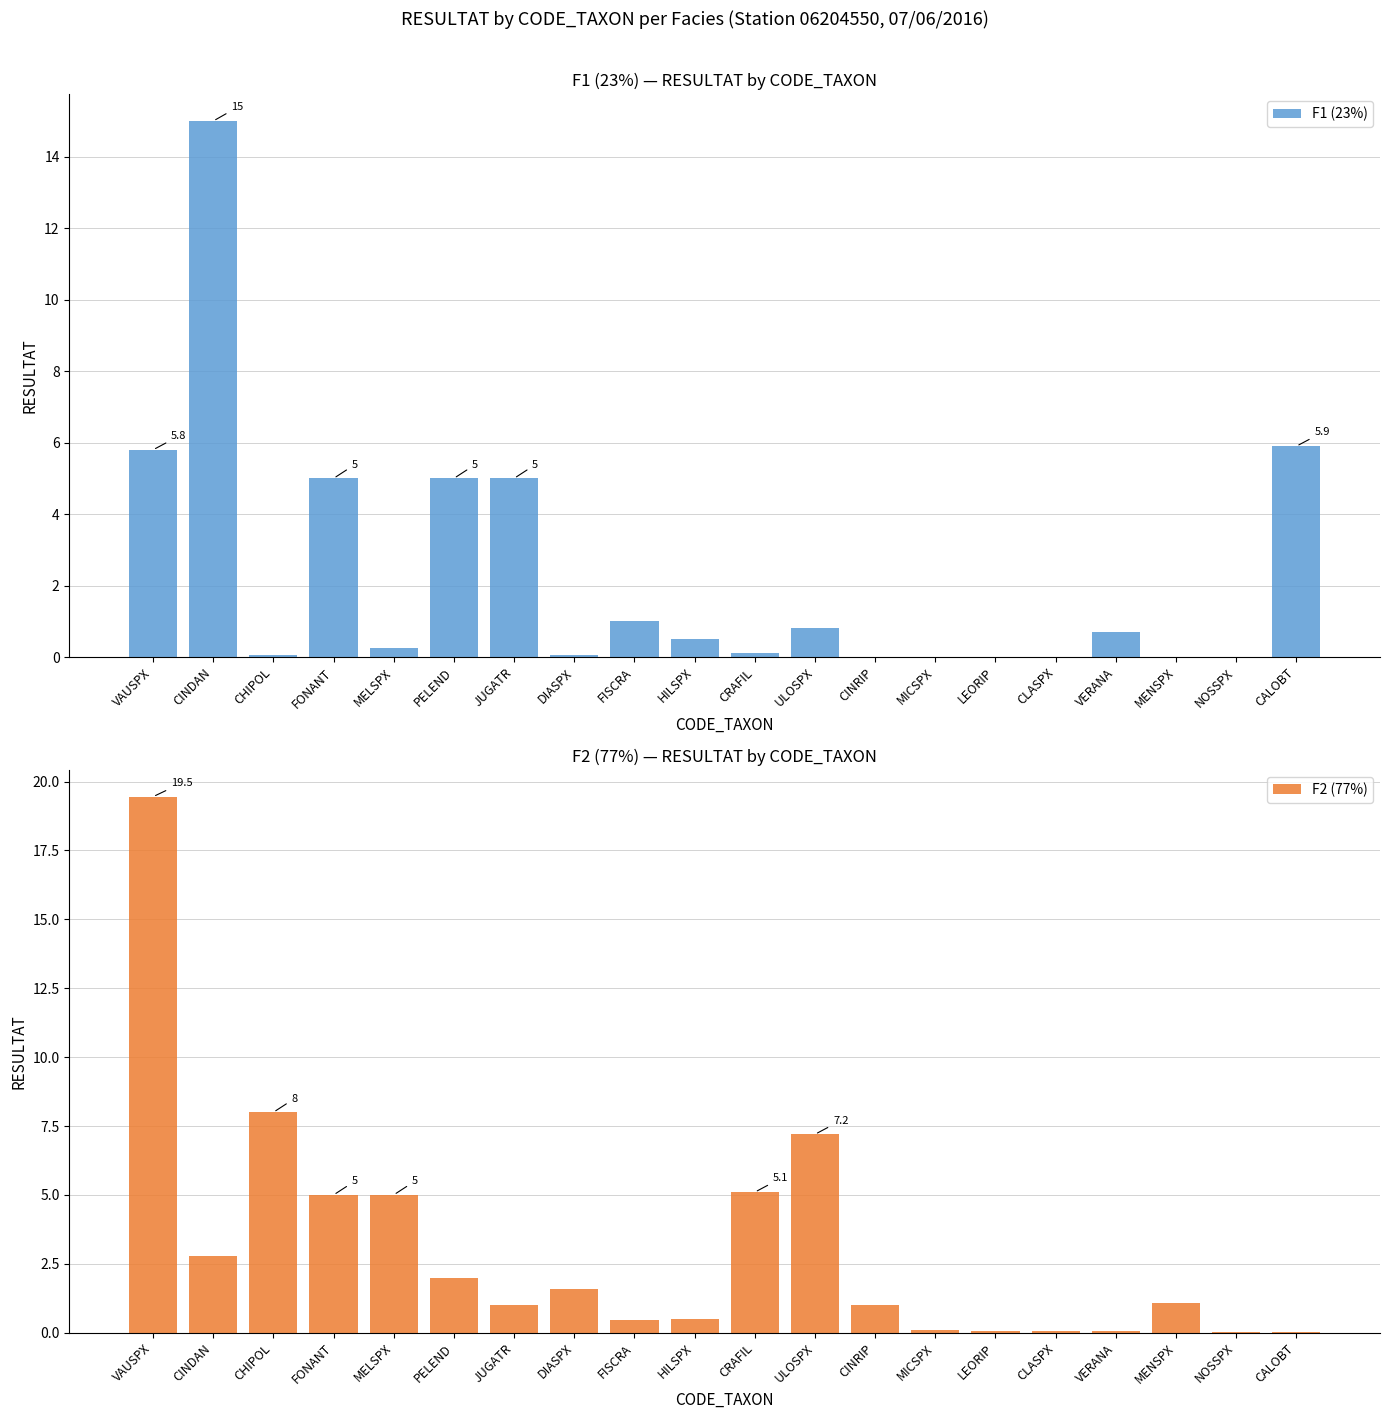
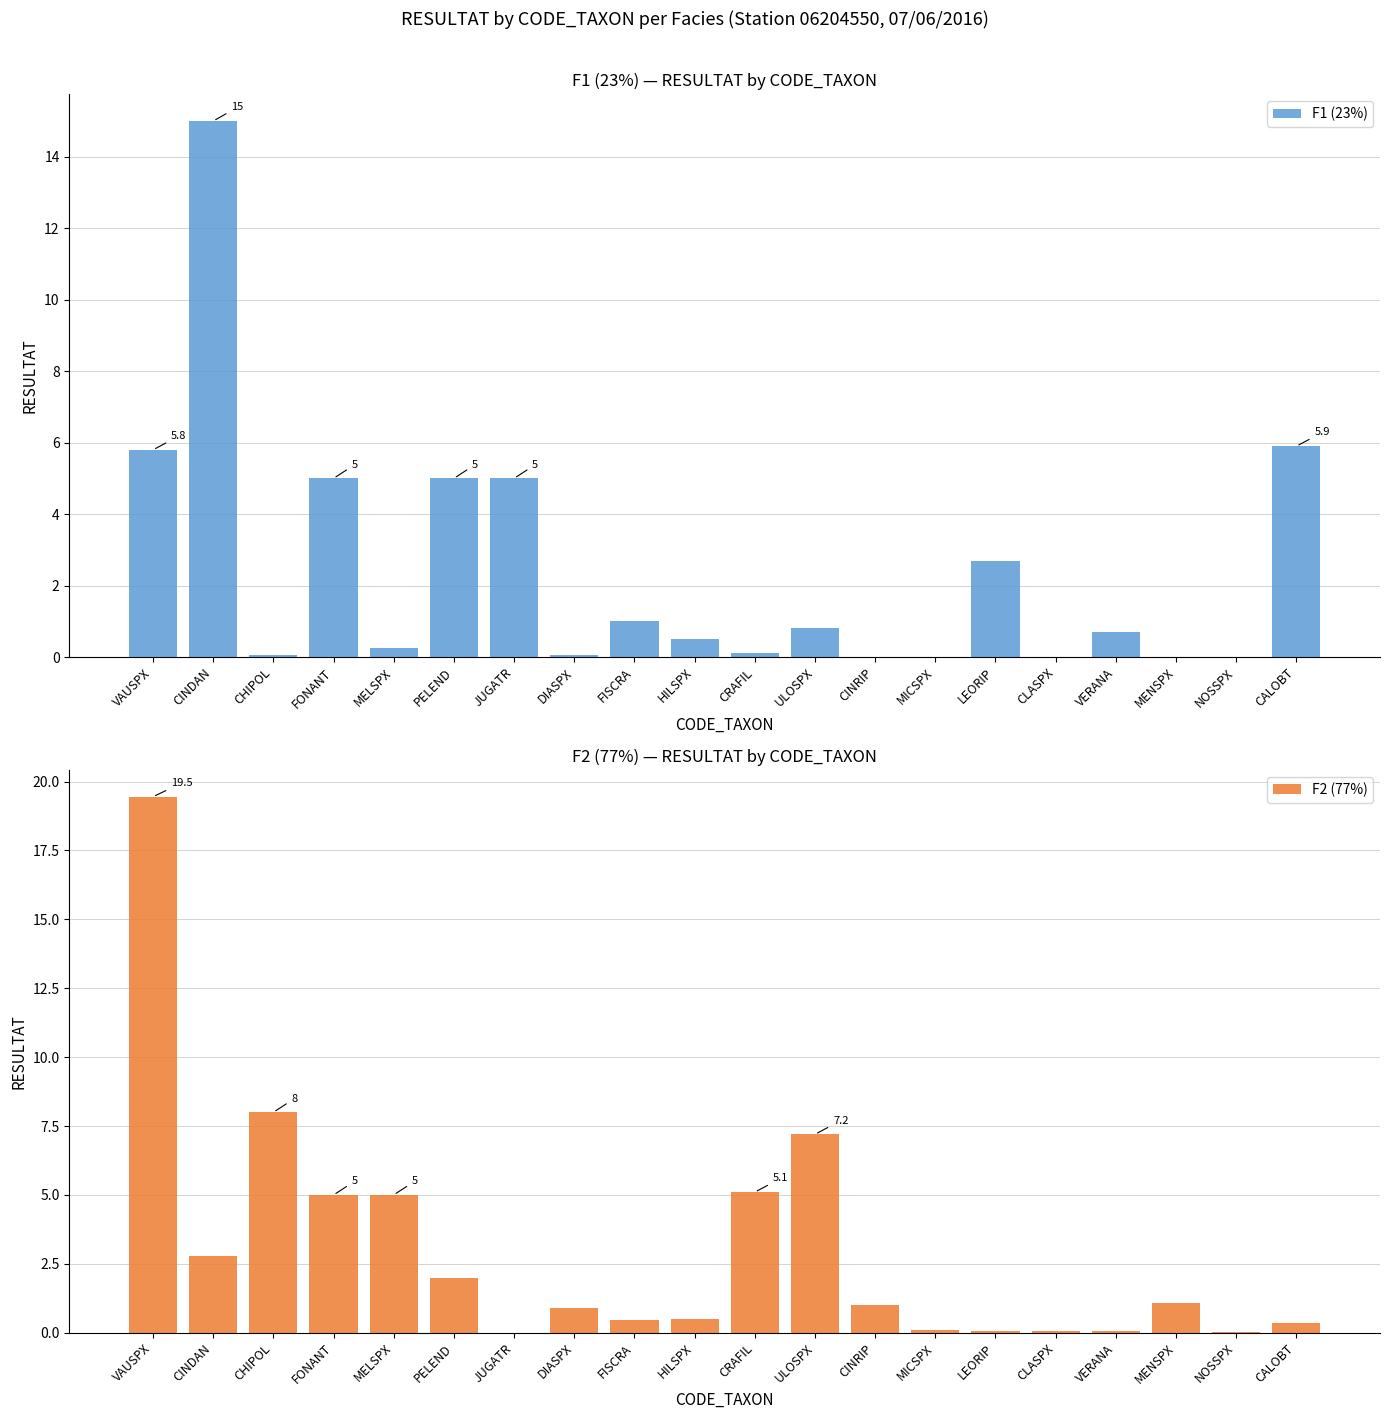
F1 (23%) — RESULTAT by CODE_TAXON, LEORIP: 0.0 -> 2.7
F2 (77%) — RESULTAT by CODE_TAXON, JUGATR: 1 -> 0
F2 (77%) — RESULTAT by CODE_TAXON, DIASPX: 1.6 -> 0.9
F2 (77%) — RESULTAT by CODE_TAXON, CALOBT: 0.0 -> 0.4
